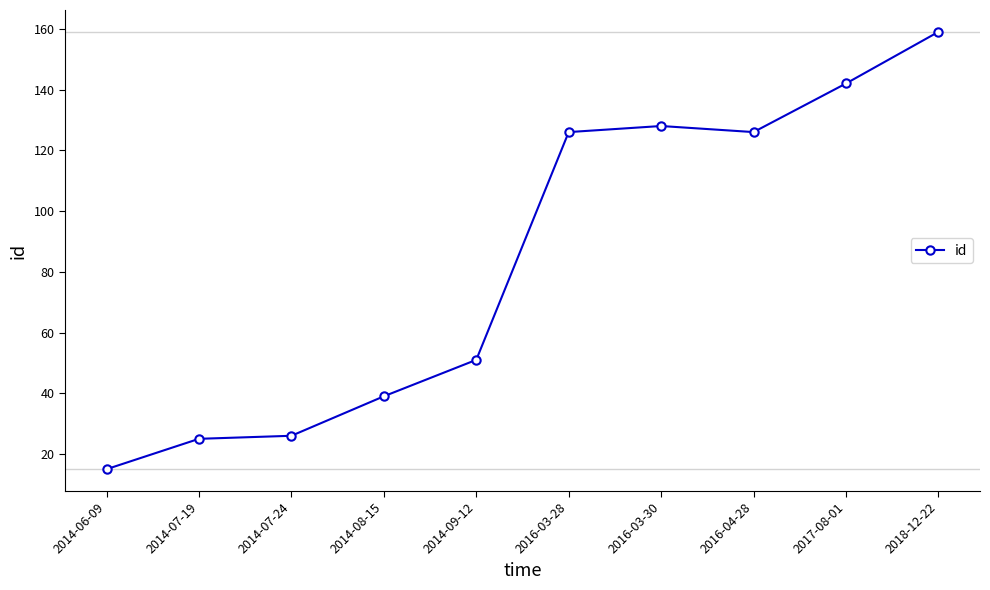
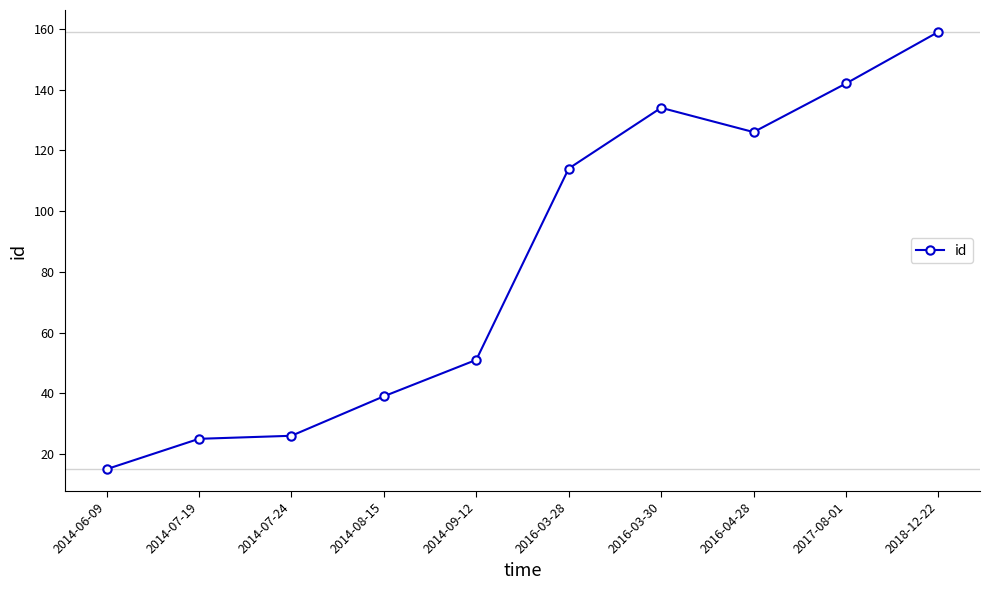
2016-03-28: 126 -> 114
2016-03-30: 128 -> 134
